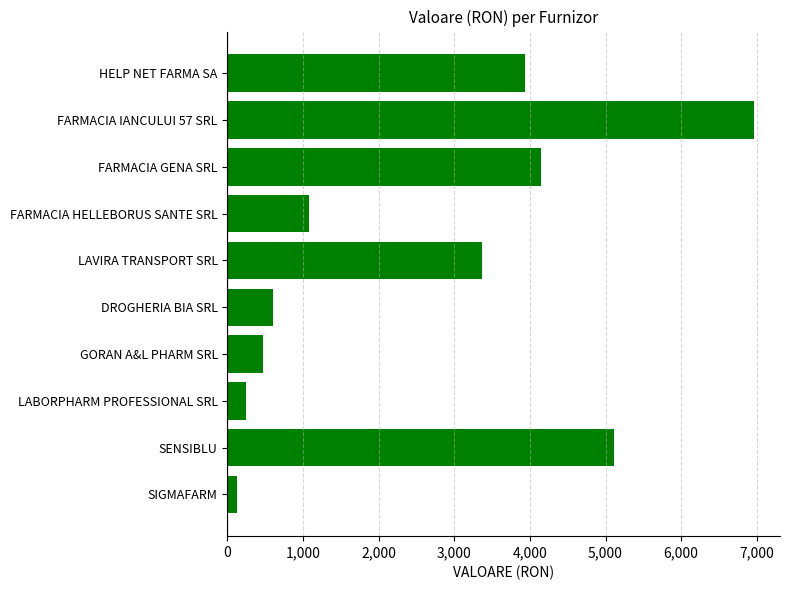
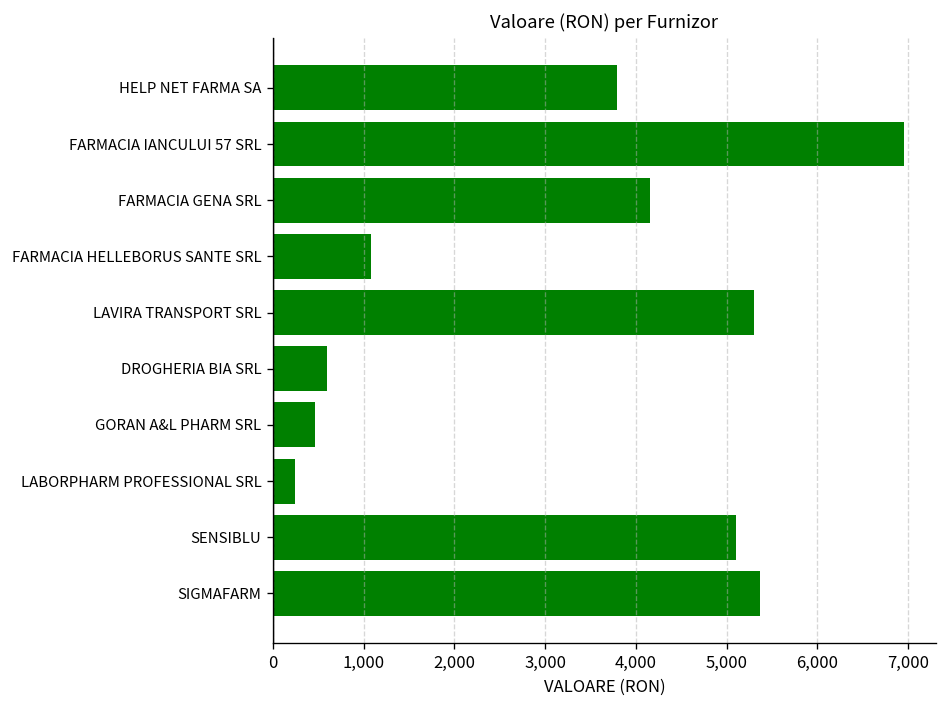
HELP NET FARMA SA: 3,900 -> 3,800
LAVIRA TRANSPORT SRL: 3,400 -> 5,300
SIGMAFARM: 100 -> 5,400
